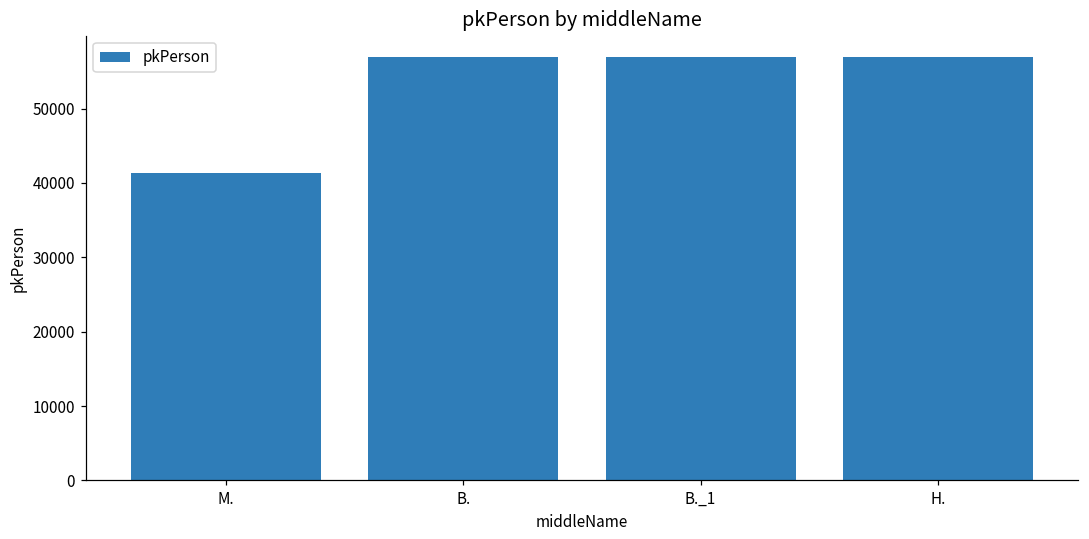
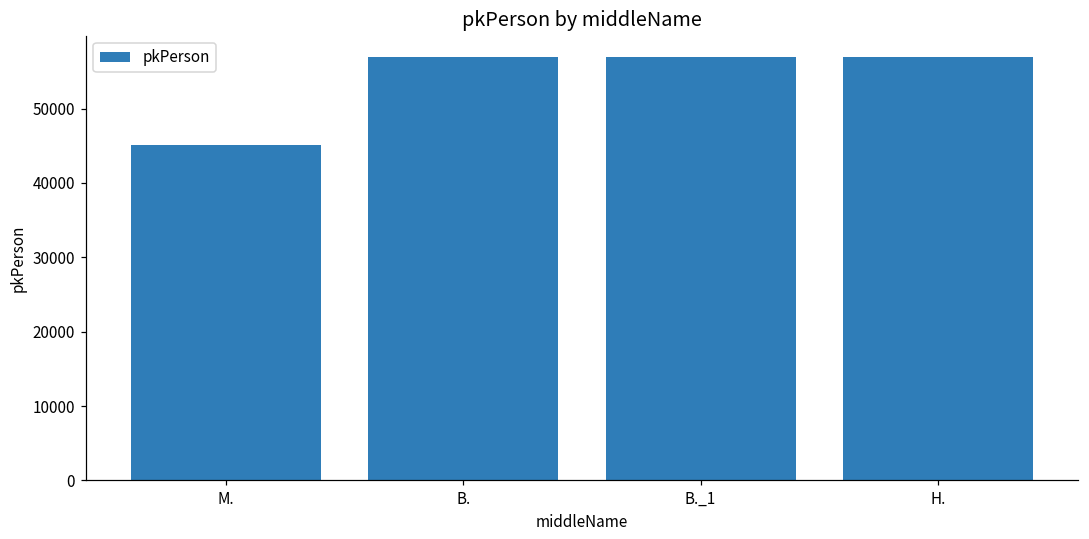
M.: 41000 -> 45000
